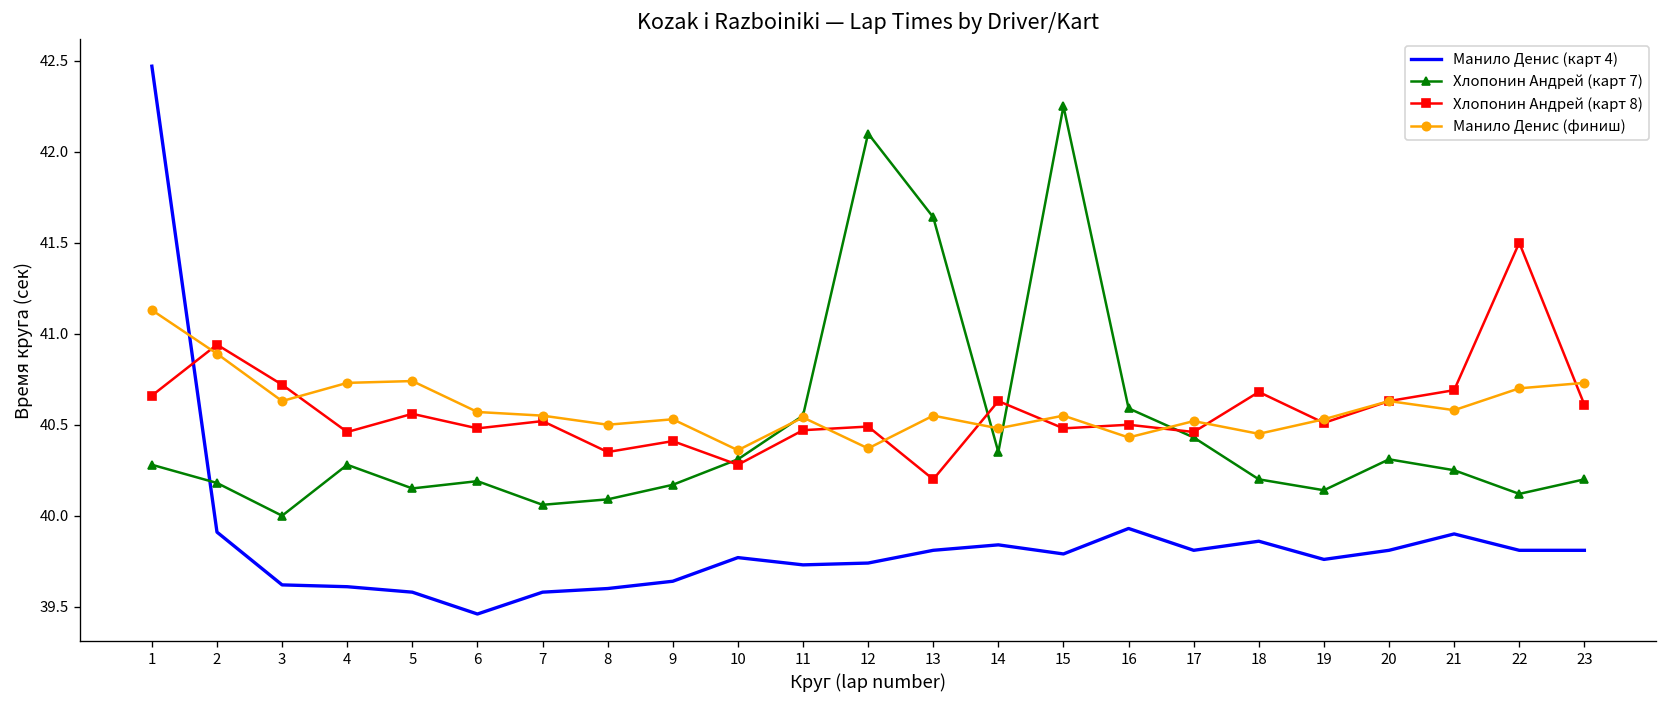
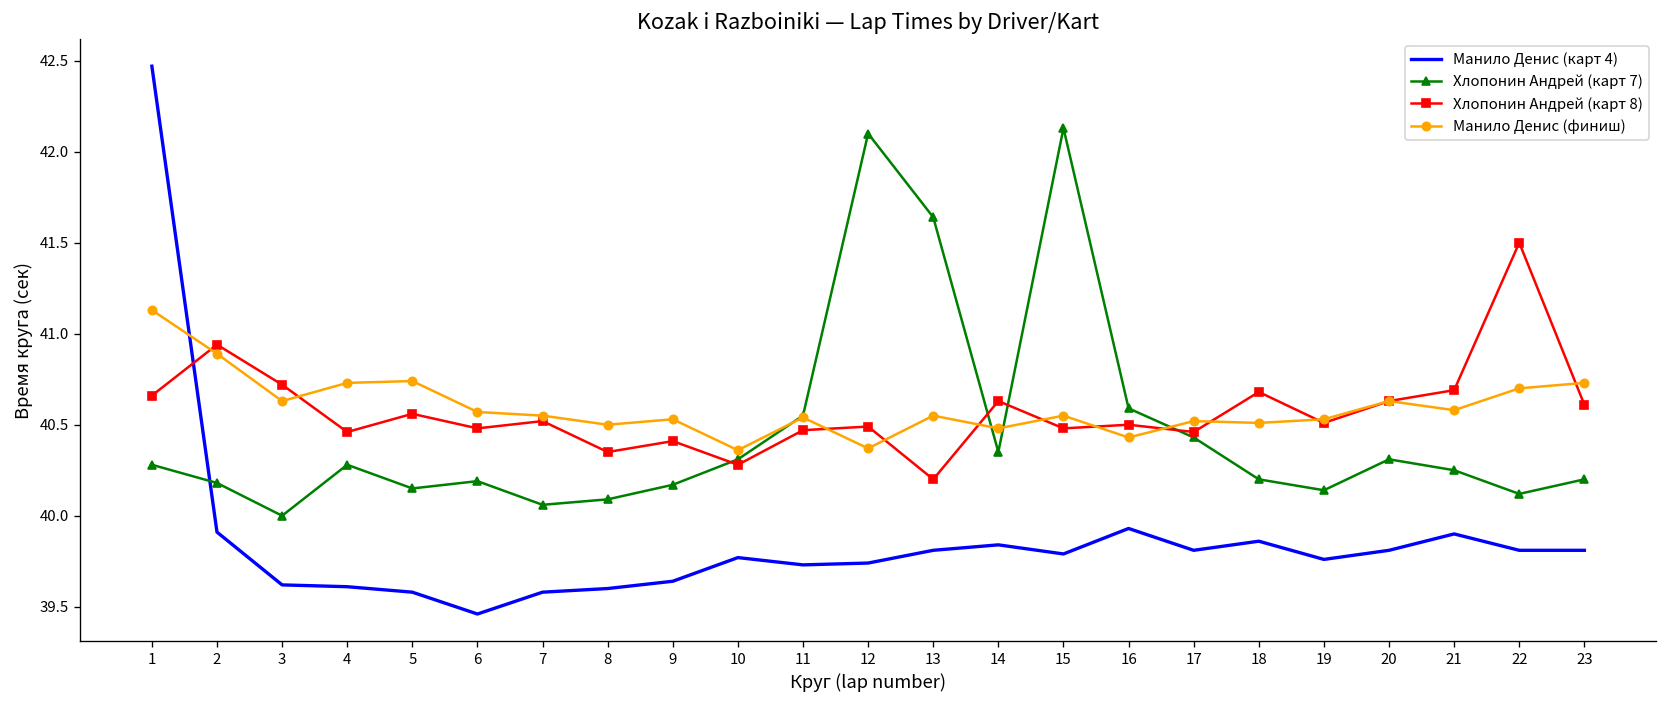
Хлопонин Андрей (карт 7), 15: 42.25 -> 42.13
Манило Денис (финиш), 18: 40.45 -> 40.51
